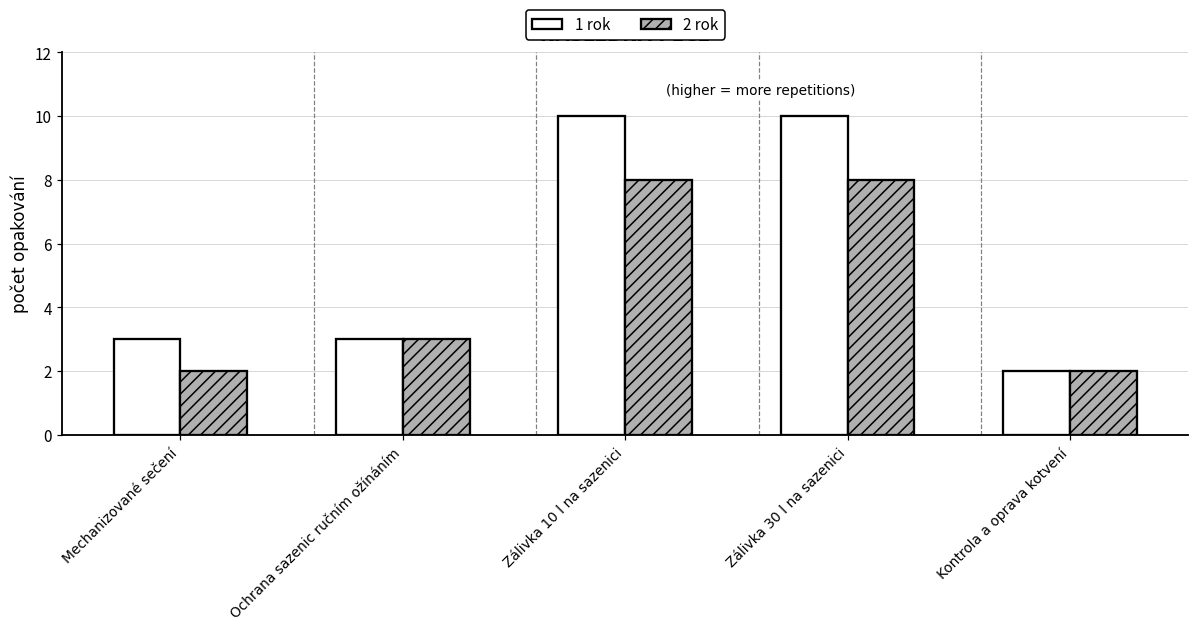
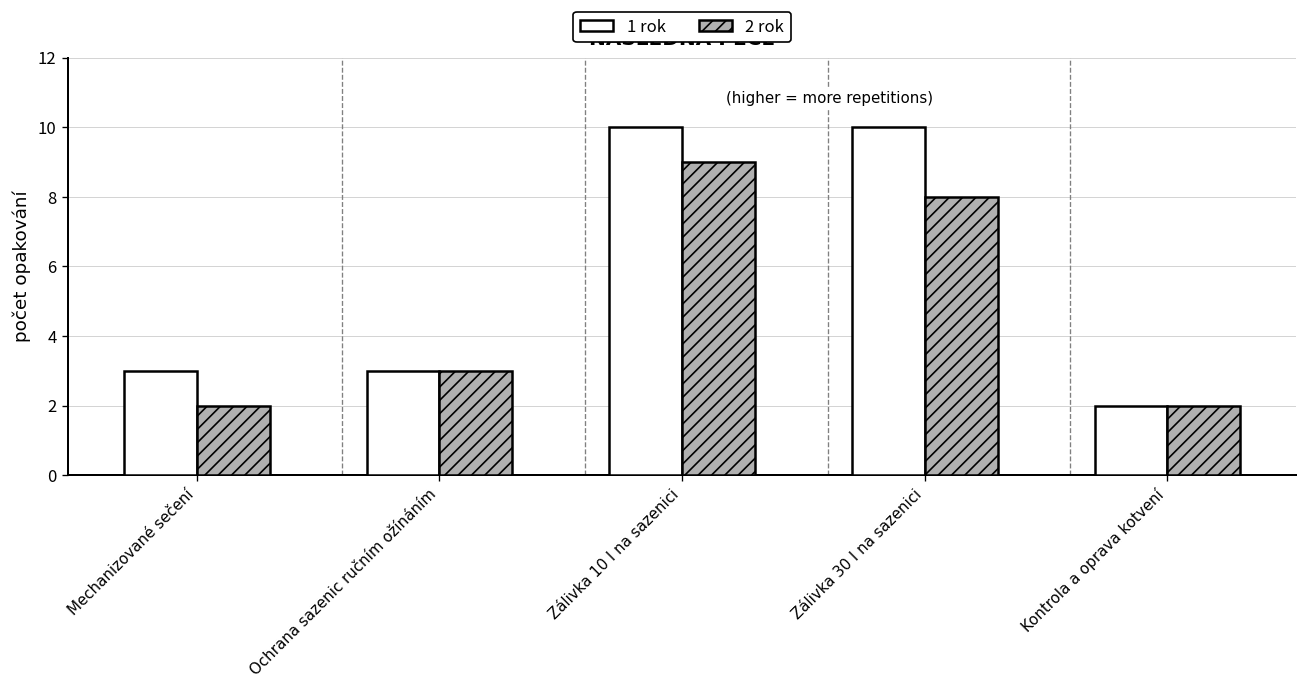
2 rok, Zálivka 10 l na sazenici: 8 -> 9
